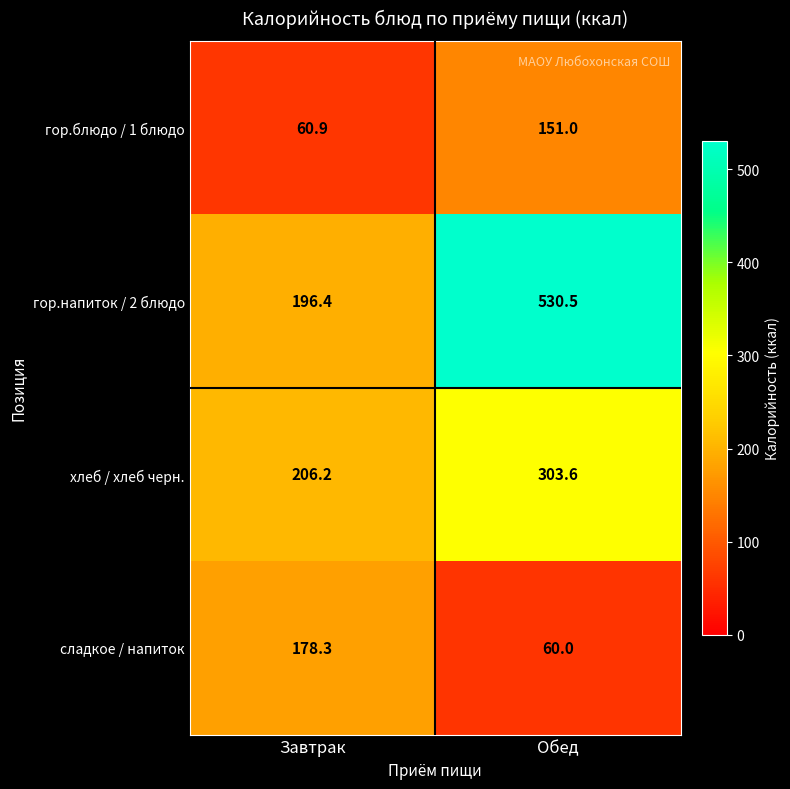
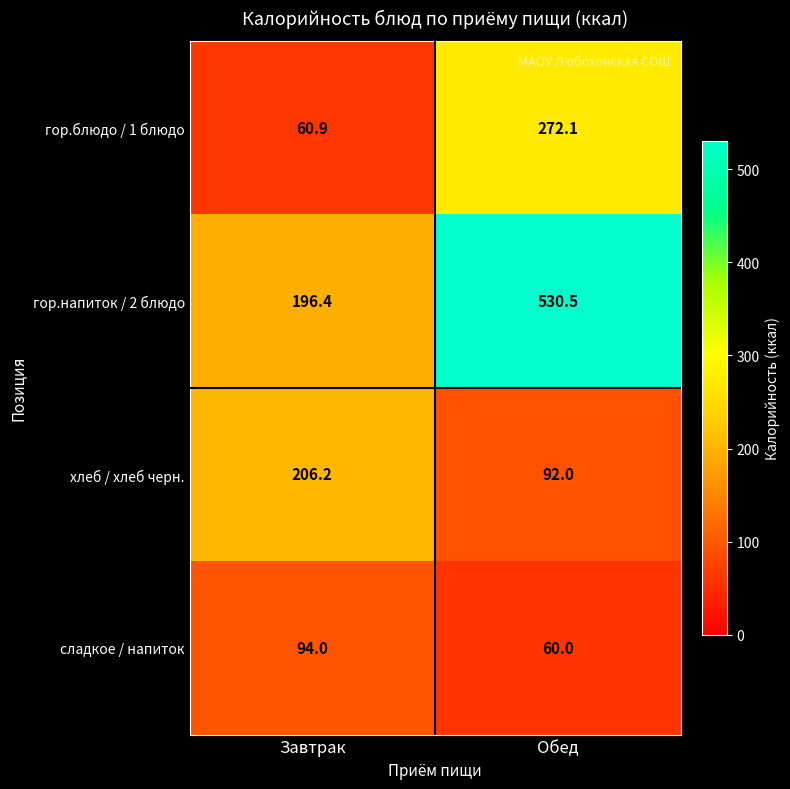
гор.блюдо / 1 блюдо, Обед: 151.0 -> 272.1
хлеб / хлеб черн., Обед: 303.6 -> 92.0
сладкое / напиток, Завтрак: 178.3 -> 94.0
